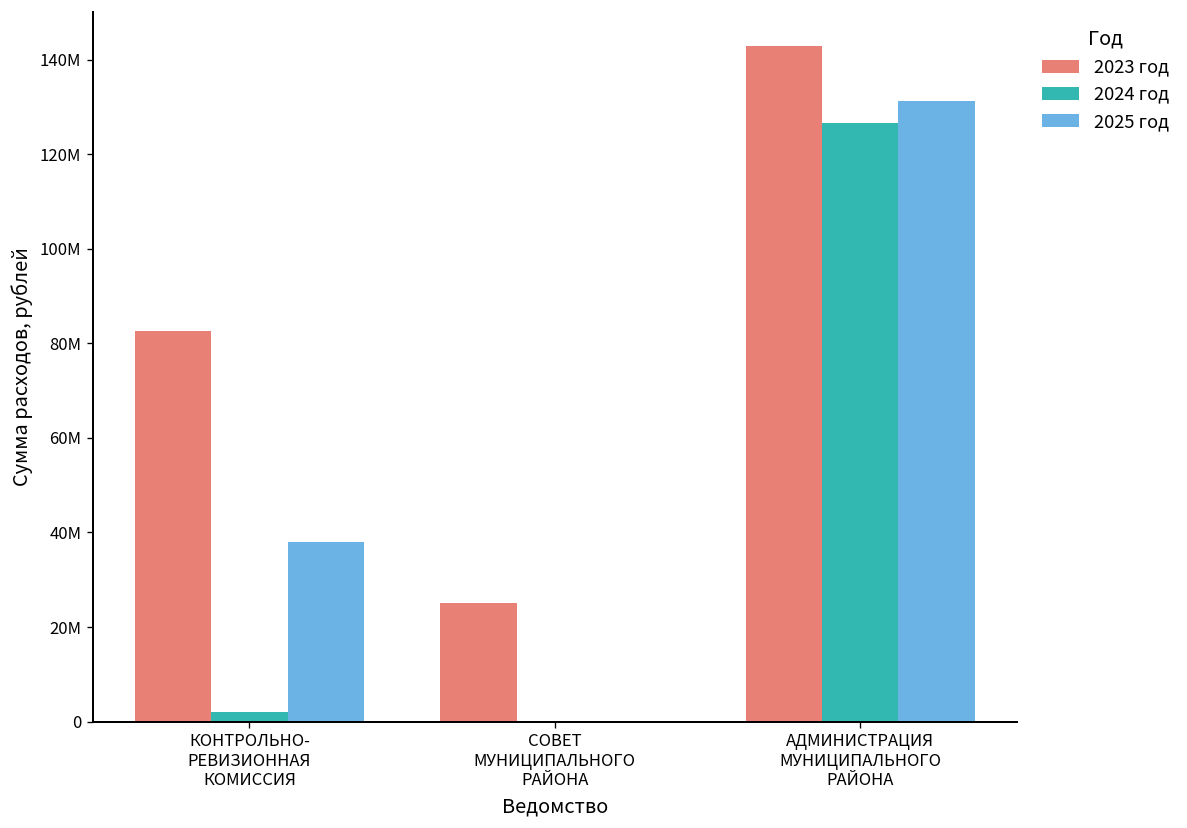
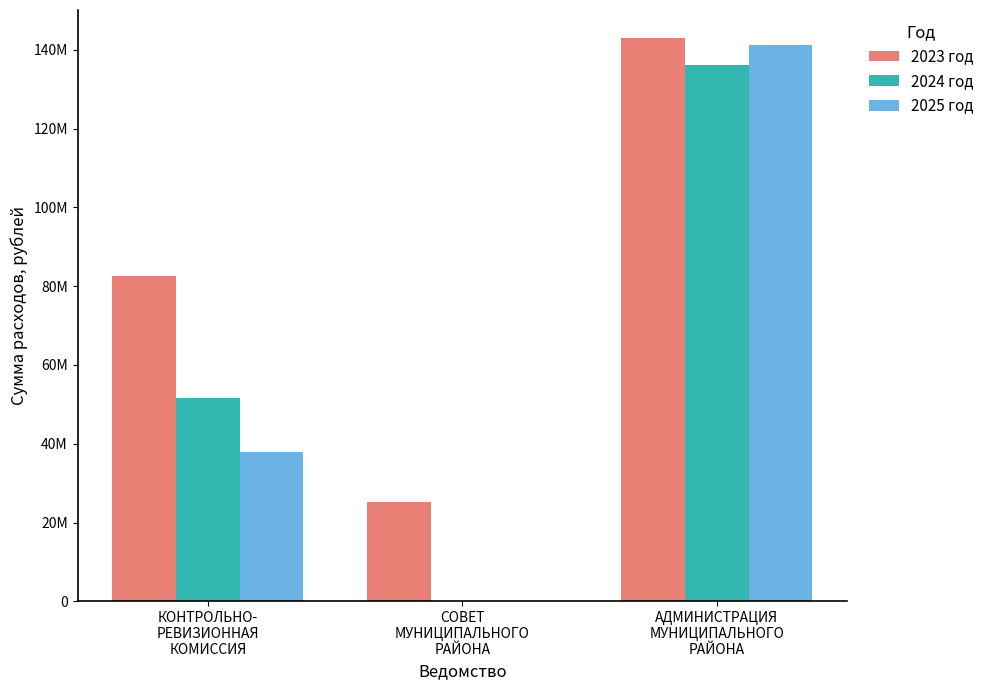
2024 год, КОНТРОЛЬНО- РЕВИЗИОННАЯ КОМИССИЯ: 2000000 -> 52000000
2024 год, АДМИНИСТРАЦИЯ МУНИЦИПАЛЬНОГО РАЙОНА: 127000000 -> 136000000
2025 год, АДМИНИСТРАЦИЯ МУНИЦИПАЛЬНОГО РАЙОНА: 131000000 -> 141000000
